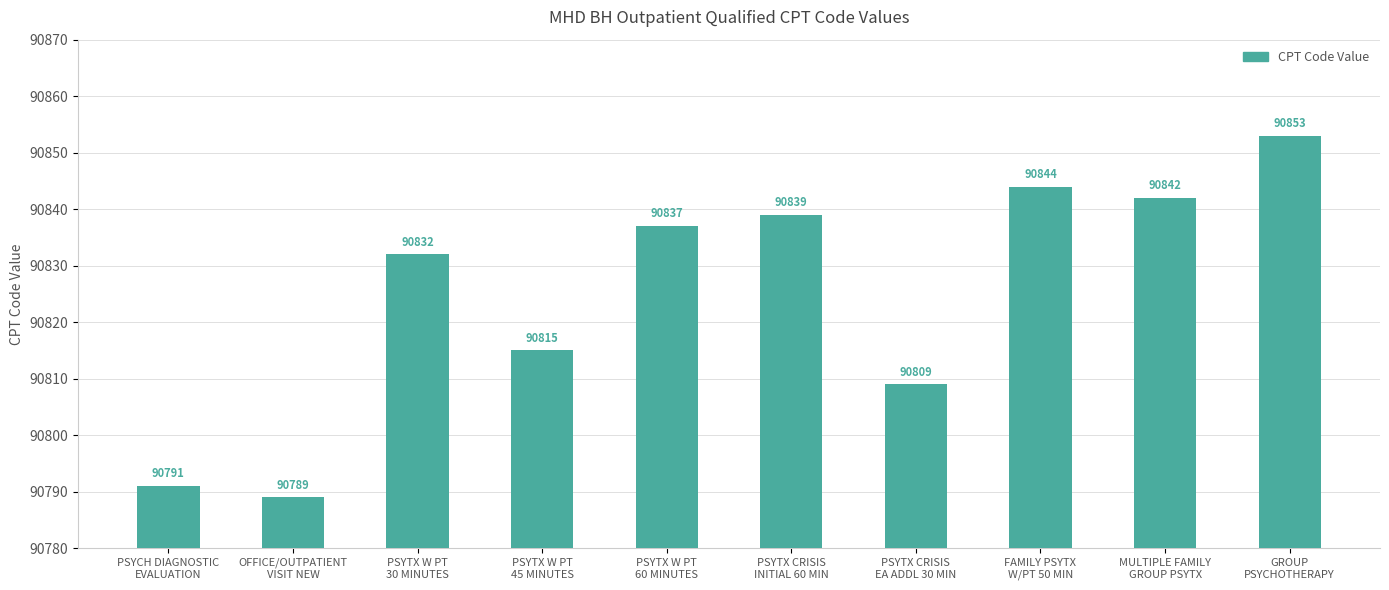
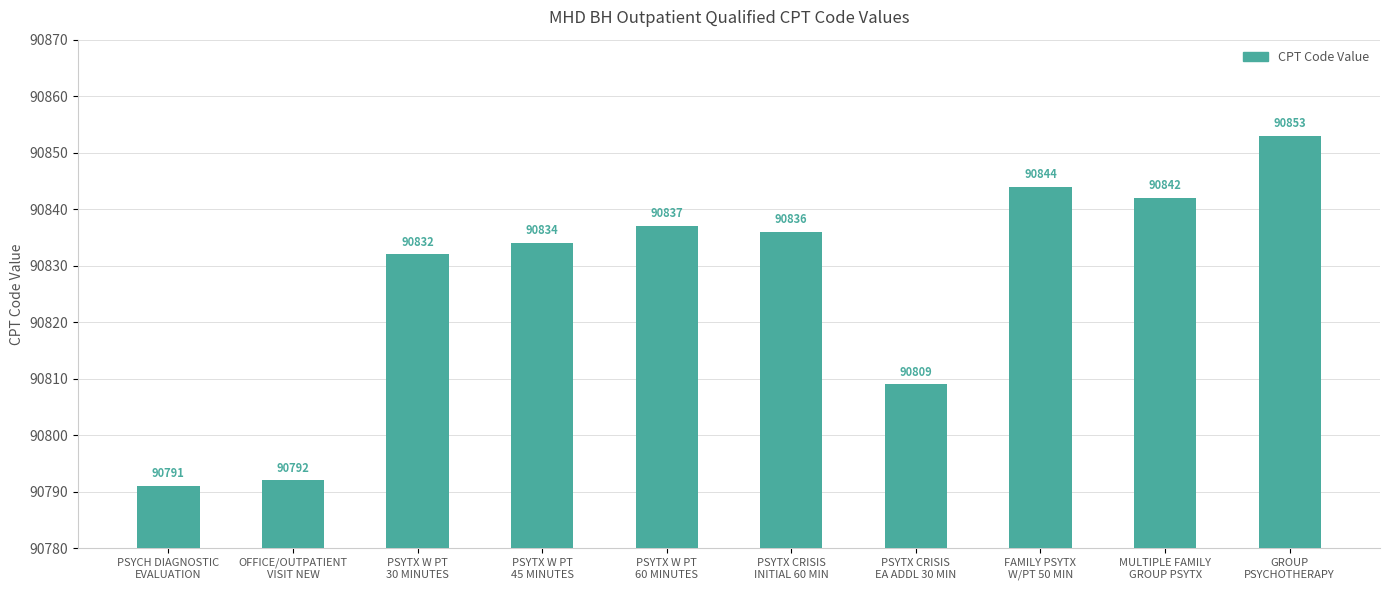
OFFICE/OUTPATIENT VISIT NEW: 90789 -> 90792
PSYTX W PT 45 MINUTES: 90815 -> 90834
PSYTX CRISIS INITIAL 60 MIN: 90839 -> 90836
